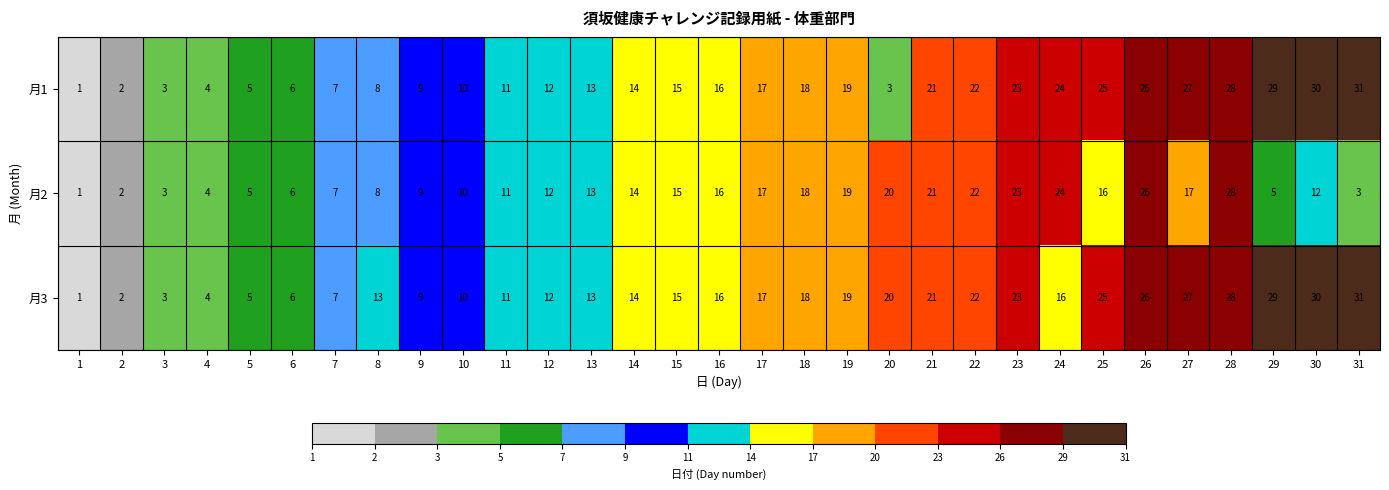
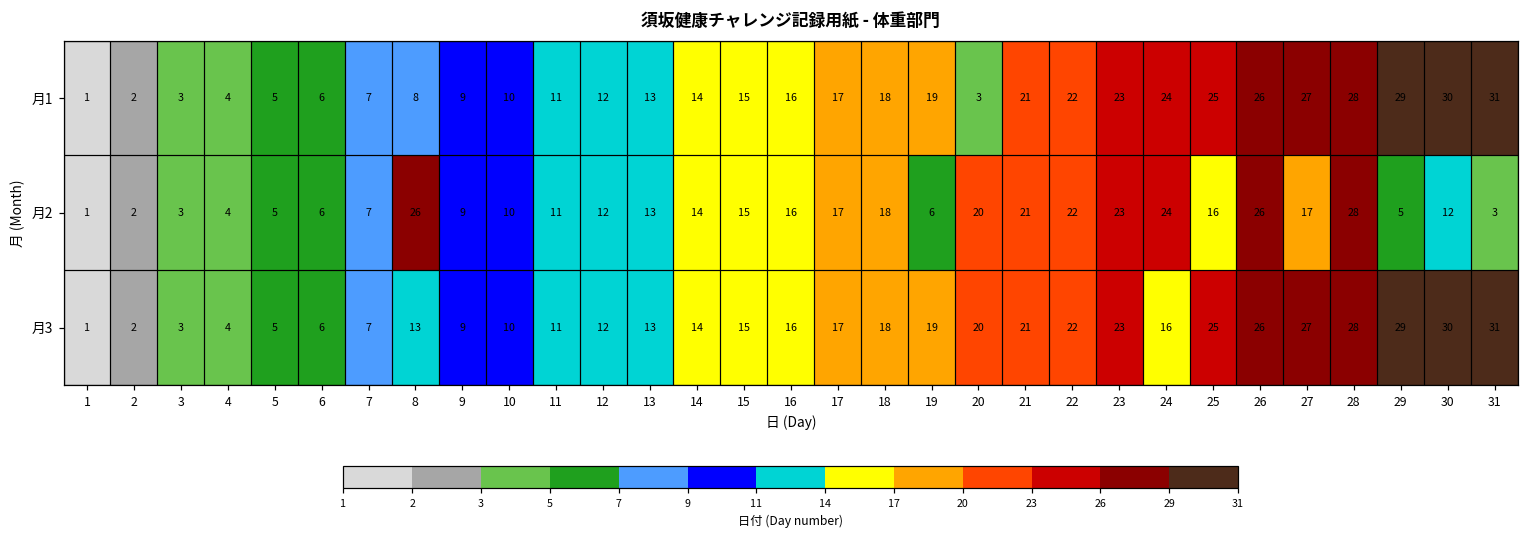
月2, 8: 8 -> 26
月2, 19: 19 -> 6
